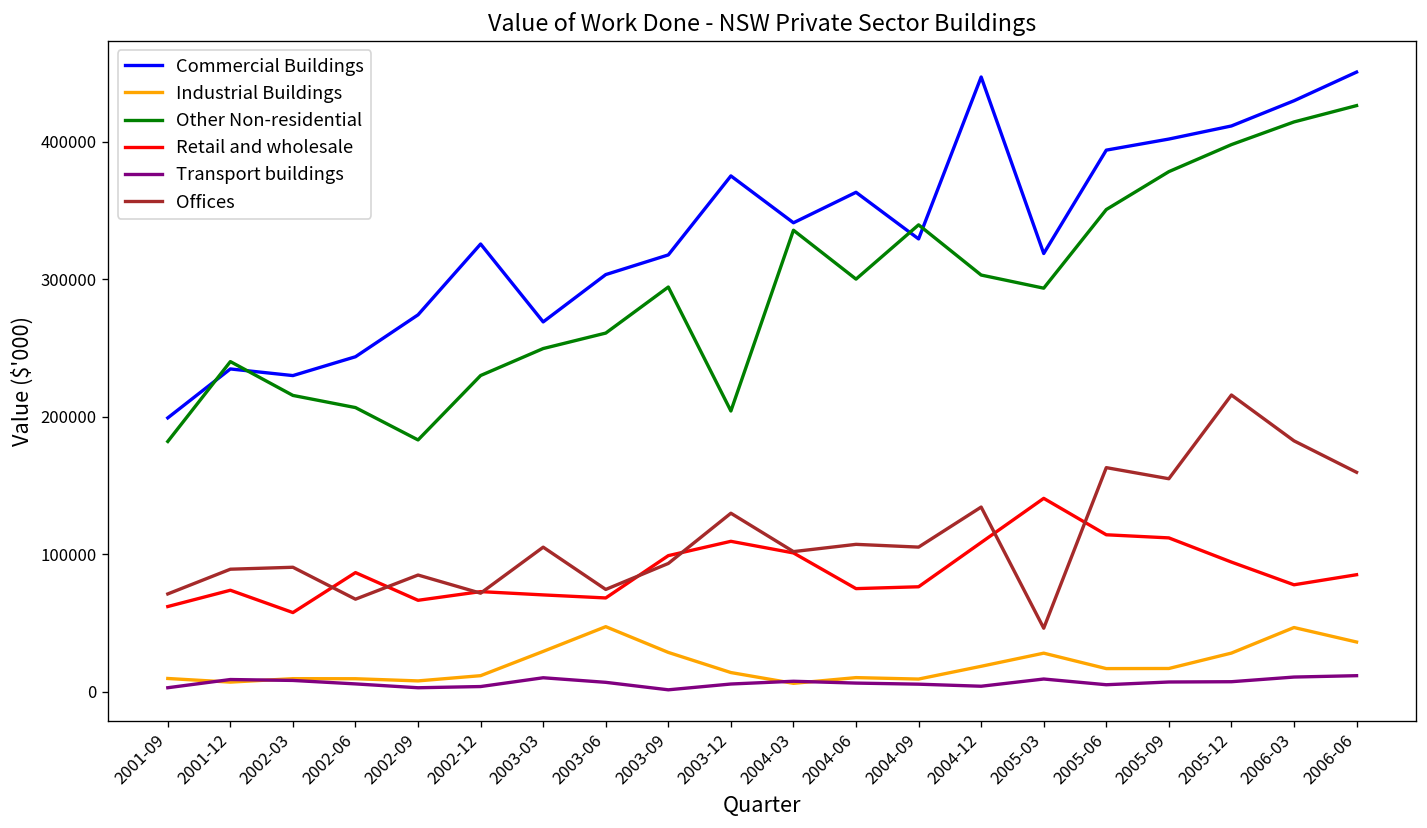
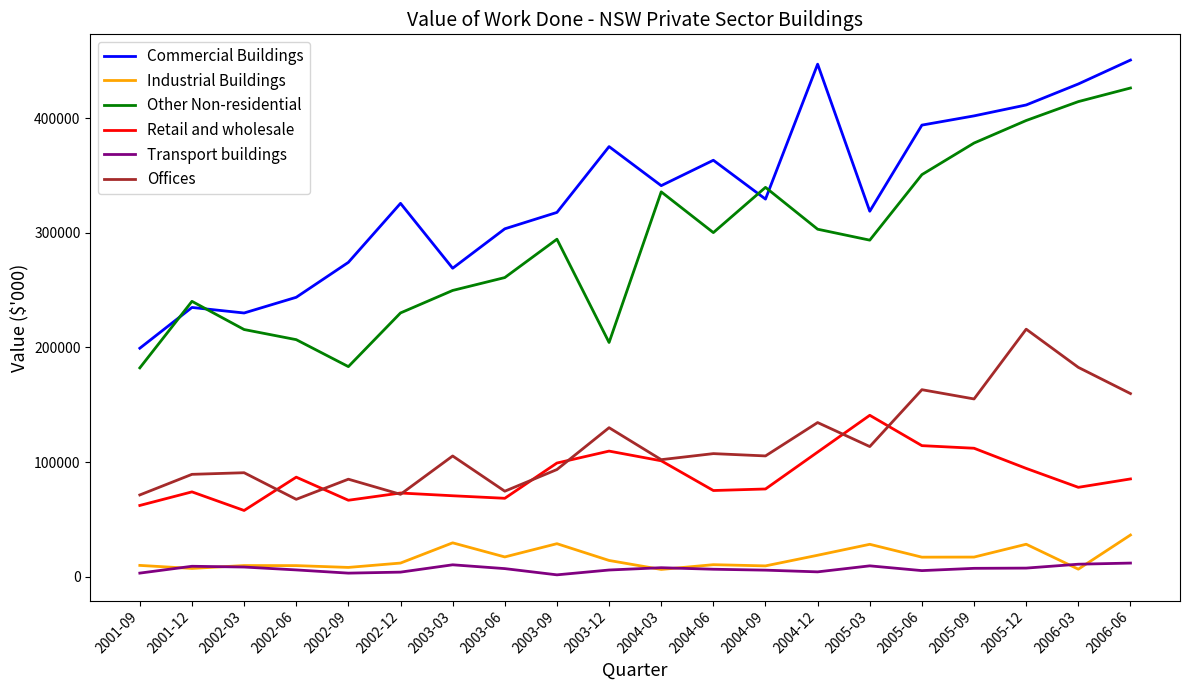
Industrial Buildings, 2003-06: 47000 -> 17000
Offices, 2005-03: 46000 -> 114000
Industrial Buildings, 2006-03: 47000 -> 7000
